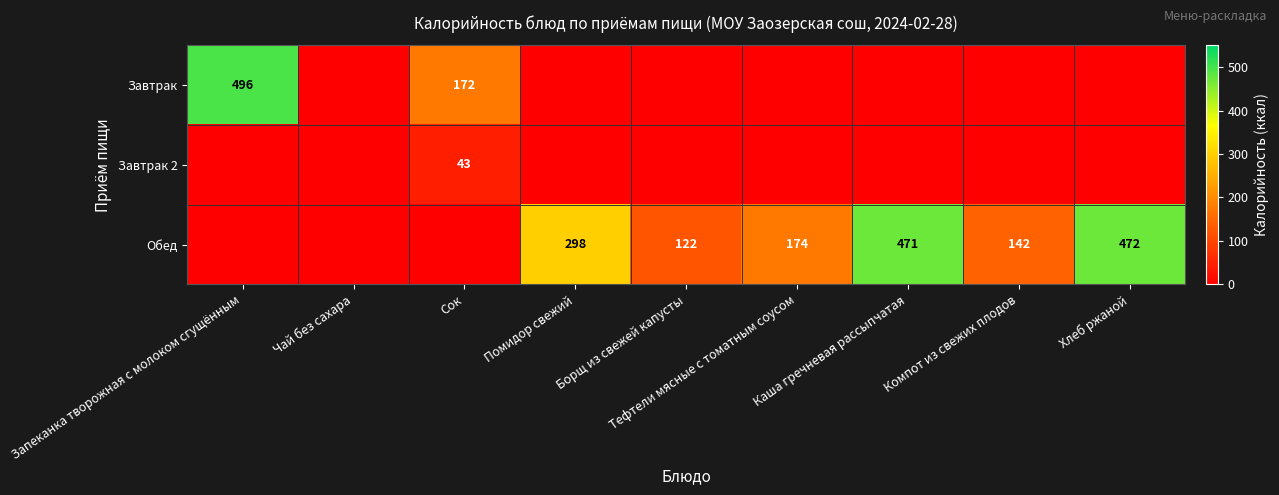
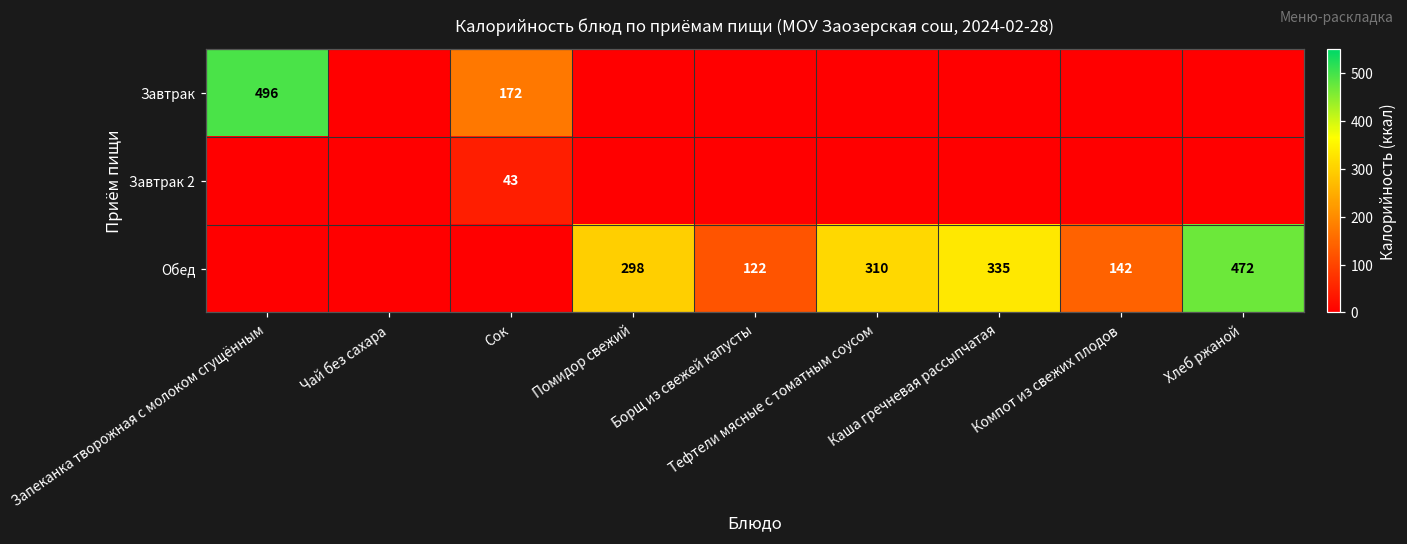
Обед, Тефтели мясные с томатным соусом: 174 -> 310
Обед, Каша гречневая рассыпчатая: 471 -> 335
